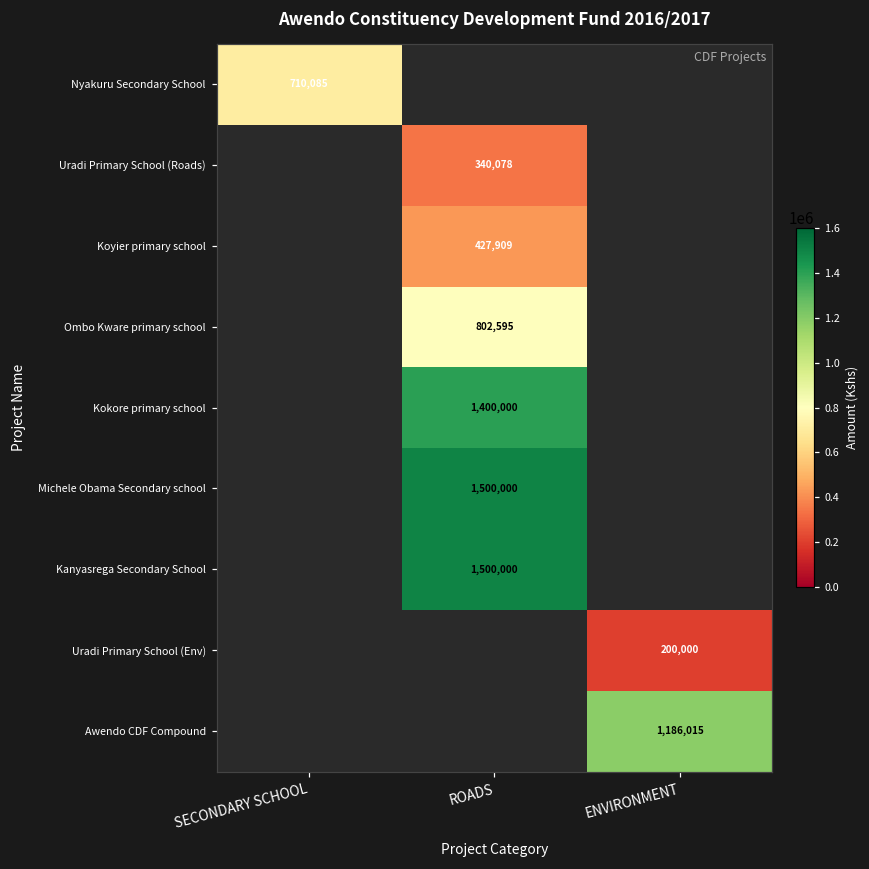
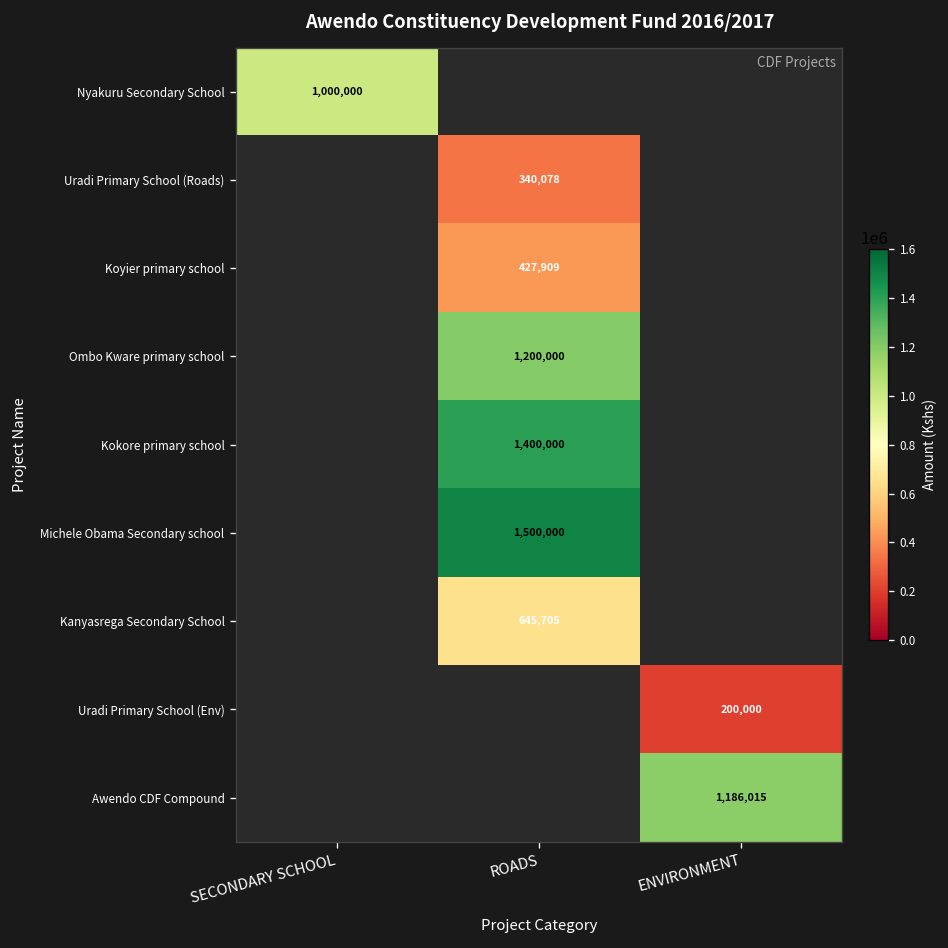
Nyakuru Secondary School, SECONDARY SCHOOL: 710,085 -> 1,000,000
Ombo Kware primary school, ROADS: 802,595 -> 1,200,000
Kanyasrega Secondary School, ROADS: 1,500,000 -> 645,705
